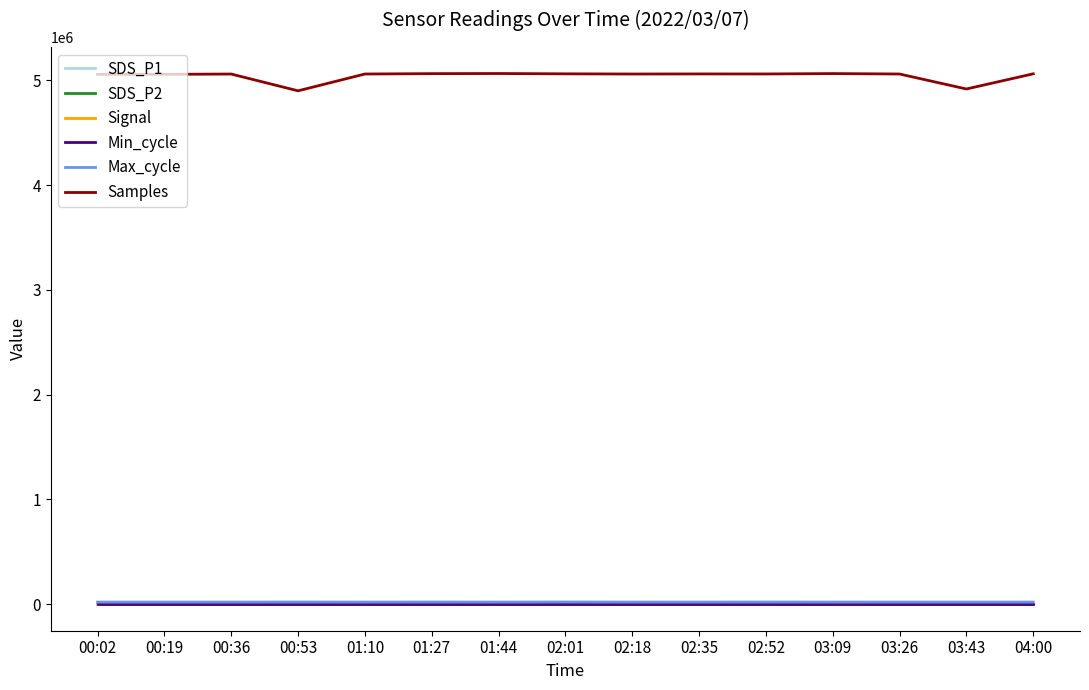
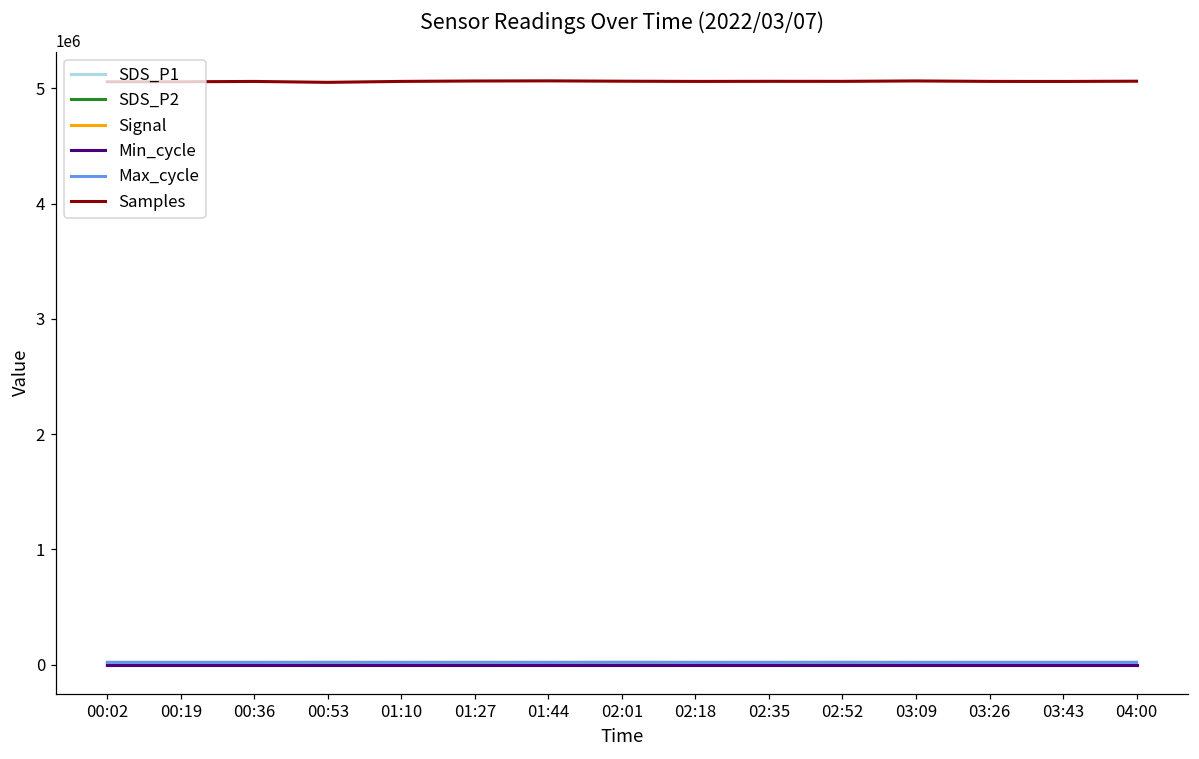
Samples, 00:53: 4900000 -> 5050000
Samples, 03:43: 4920000 -> 5060000
